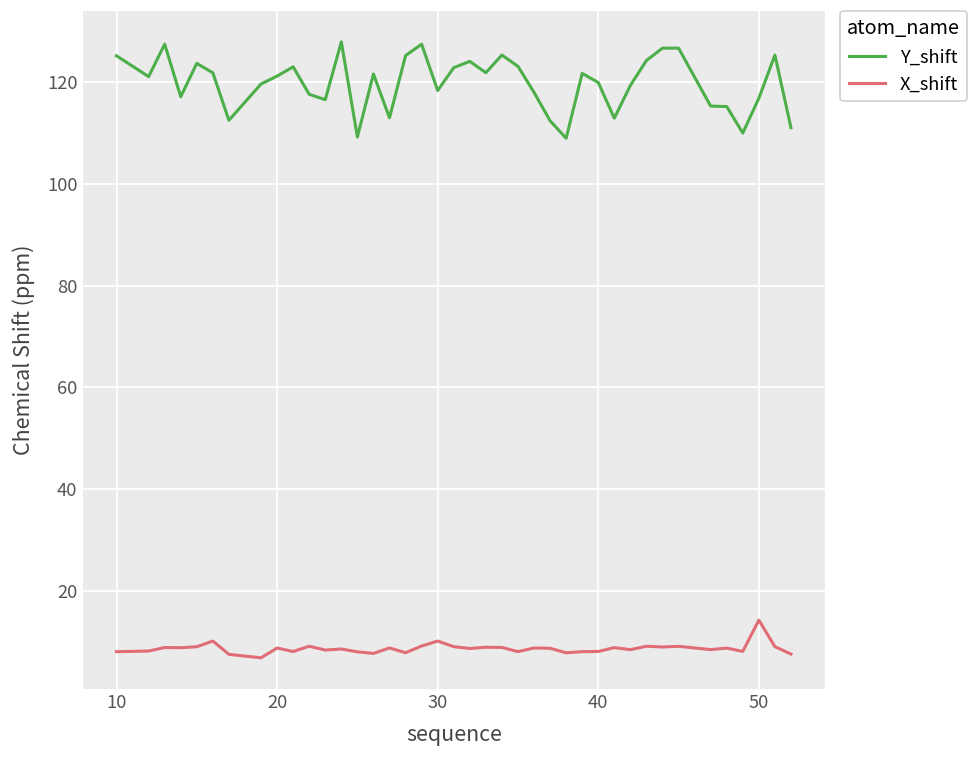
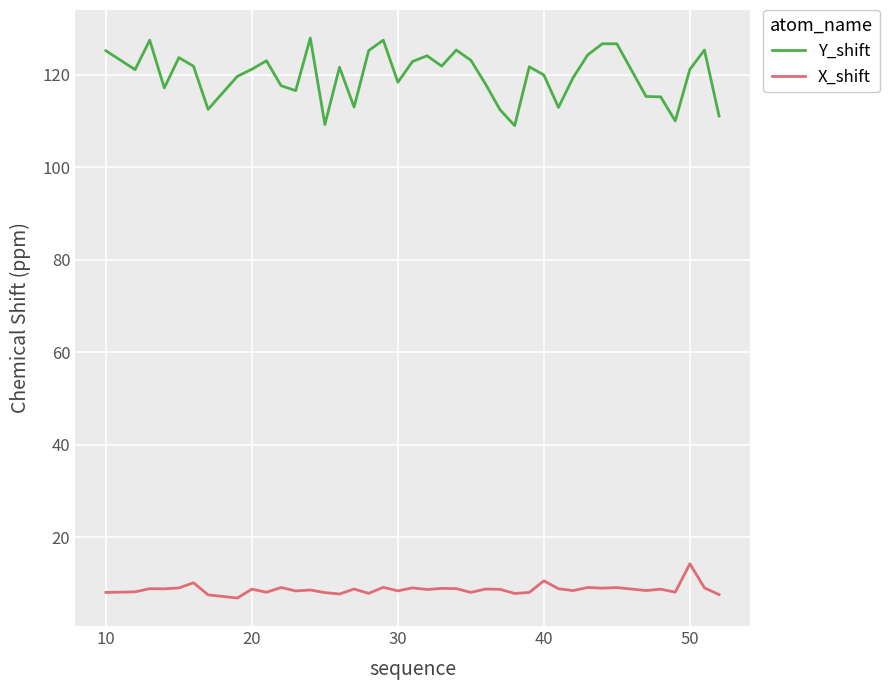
X_shift, 30: 10 -> 8
X_shift, 40: 8 -> 11
Y_shift, 50: 117 -> 121
